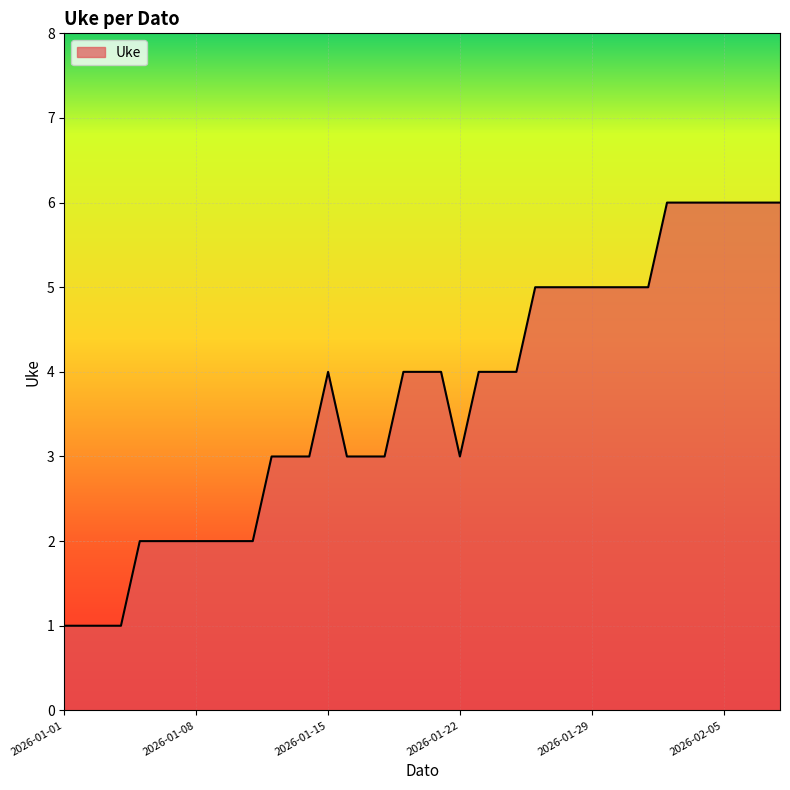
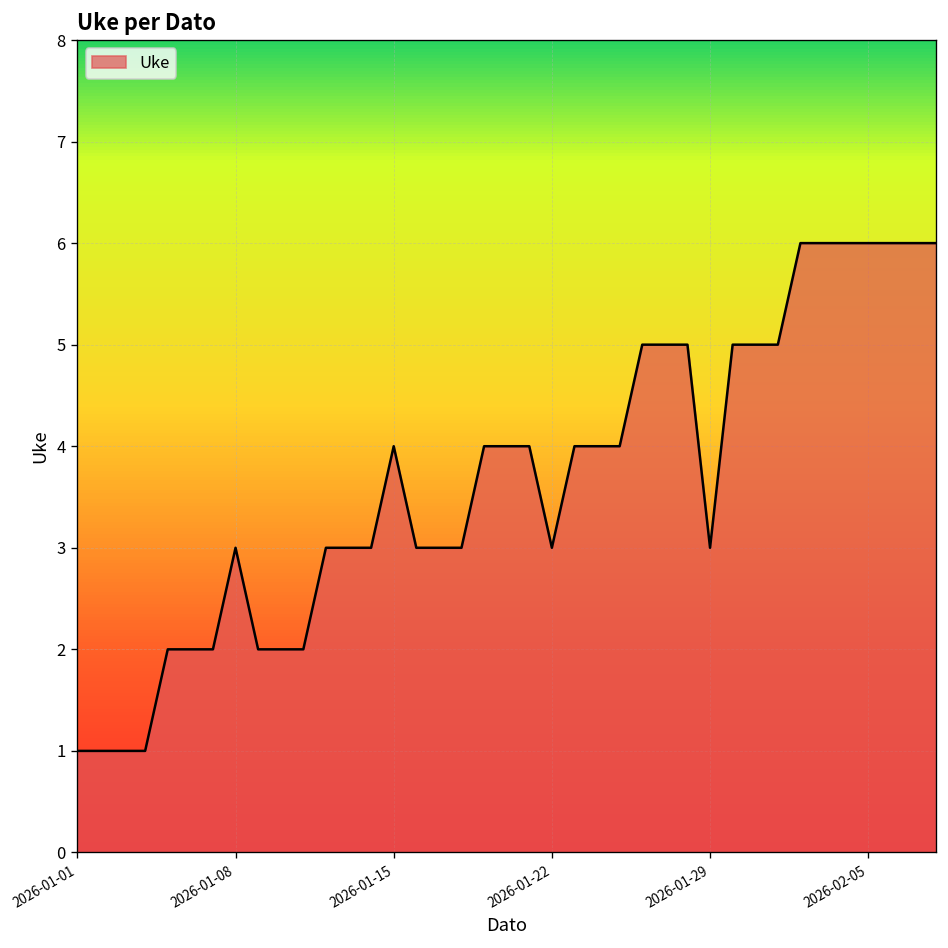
2026-01-08: 2 -> 3
2026-01-29: 5 -> 3
